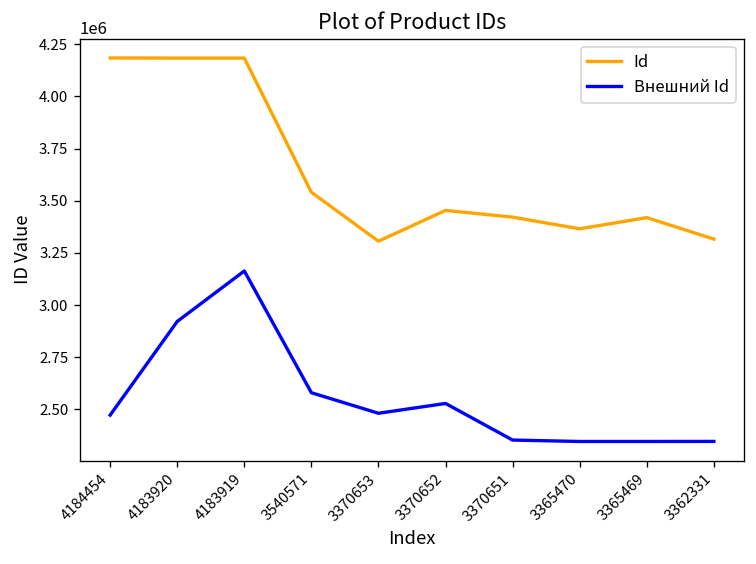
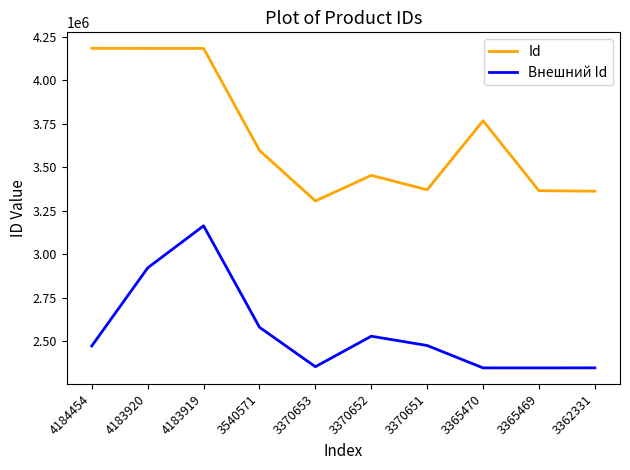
Id, 3540571: 3540000 -> 3600000
Внешний Id, 3370653: 2480000 -> 2350000
Id, 3370651: 3420000 -> 3370000
Внешний Id, 3370651: 2350000 -> 2470000
Id, 3365470: 3370000 -> 3770000
Id, 3365469: 3420000 -> 3370000
Id, 3362331: 3320000 -> 3360000
